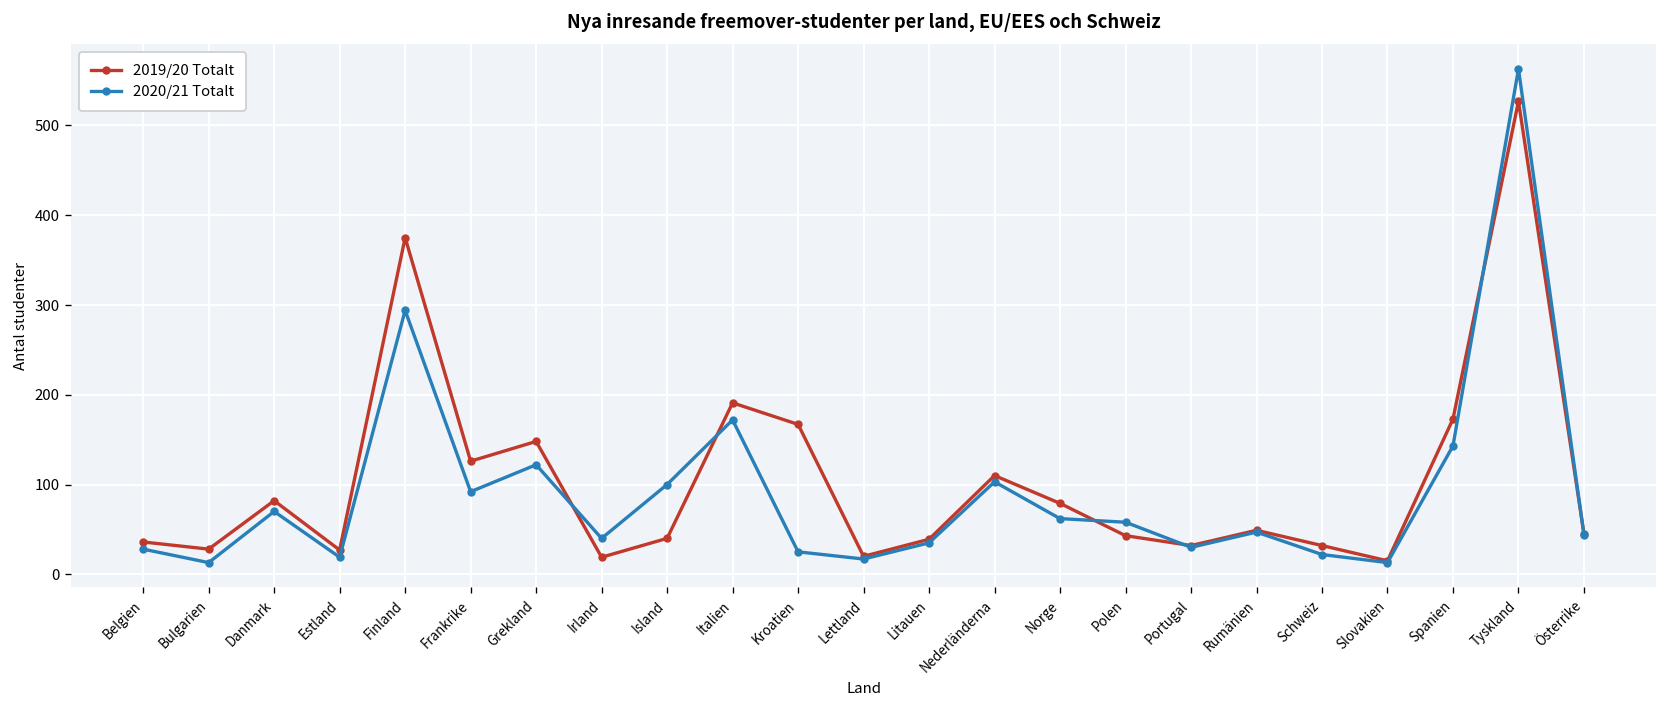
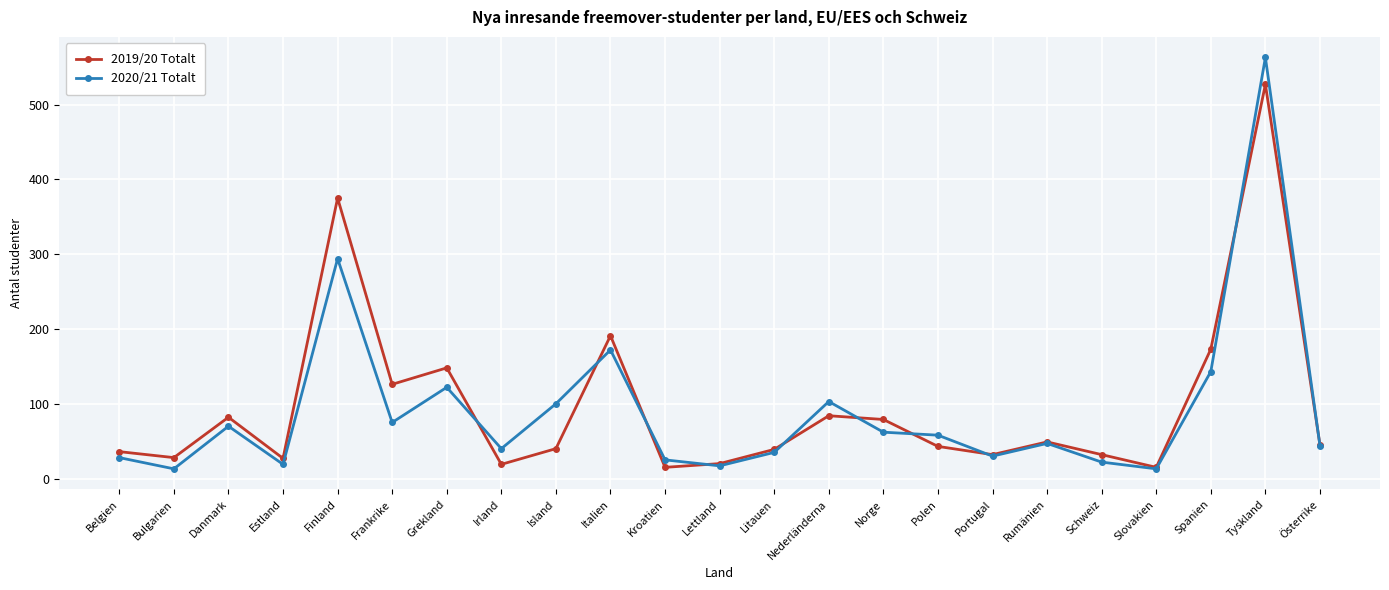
2020/21 Totalt, Frankrike: 90 -> 80
2019/20 Totalt, Kroatien: 170 -> 20
2019/20 Totalt, Nederländerna: 110 -> 80
